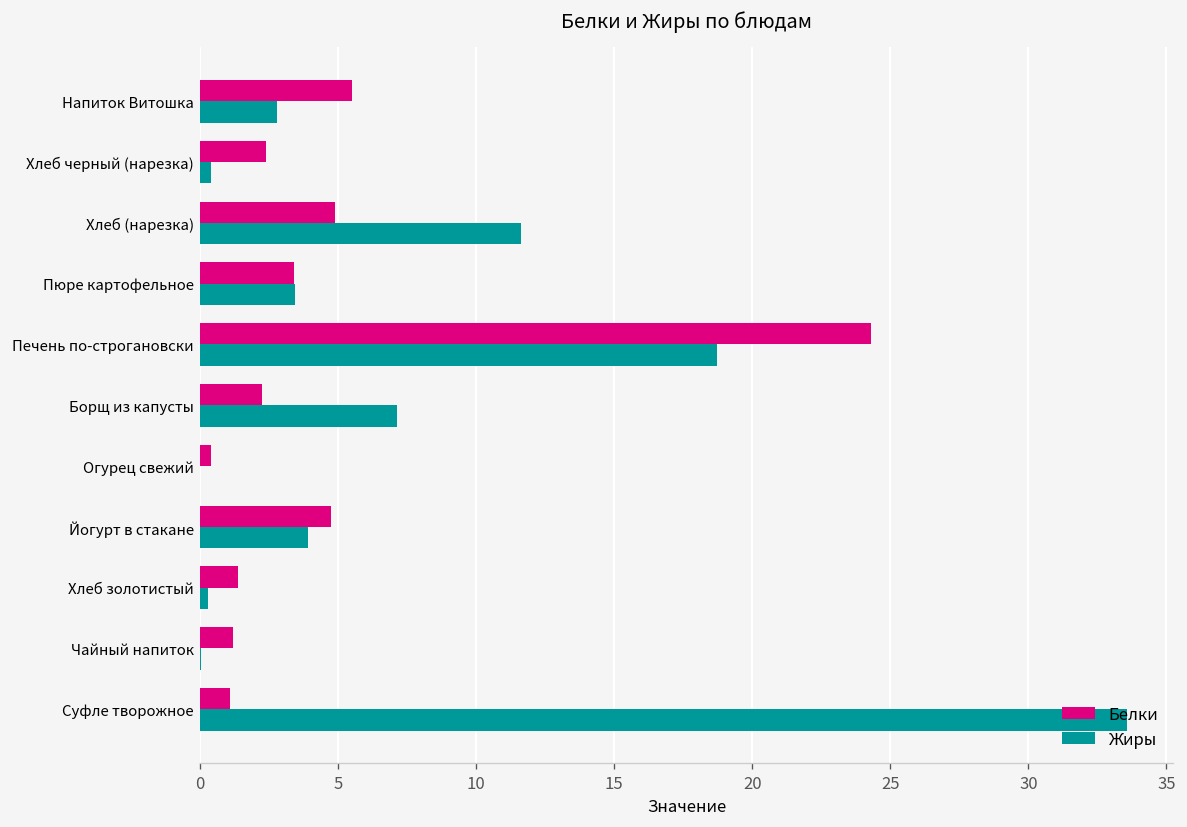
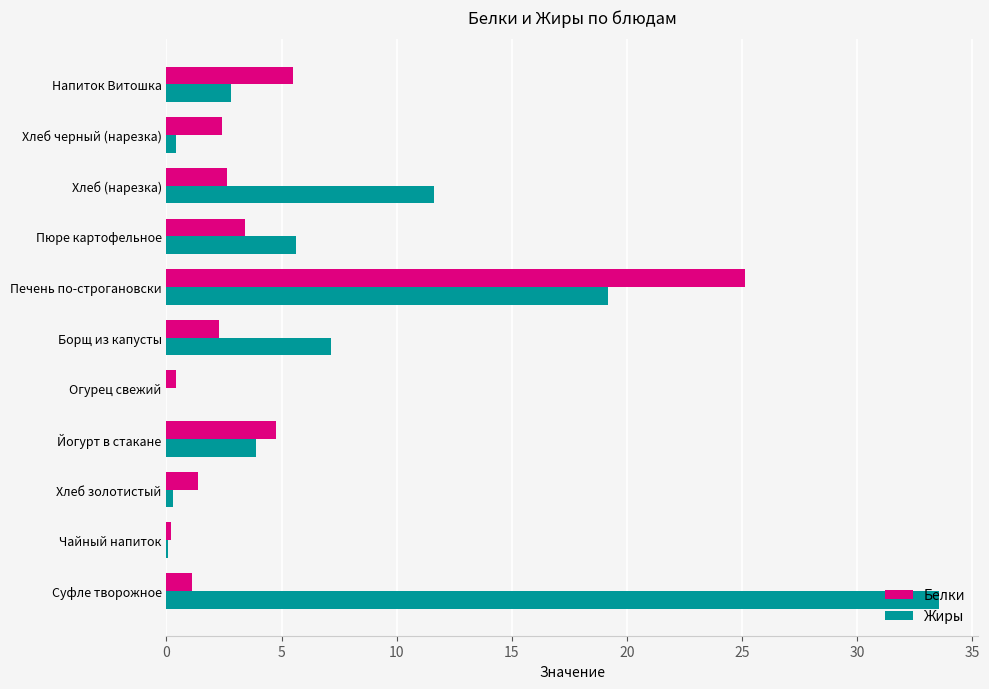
Белки, Хлеб (нарезка): 4.9 -> 2.6
Жиры, Пюре картофельное: 3.5 -> 5.6
Белки, Печень по-строгановски: 24.3 -> 25.1
Жиры, Печень по-строгановски: 18.7 -> 19.2
Белки, Чайный напиток: 1.2 -> 0.2
